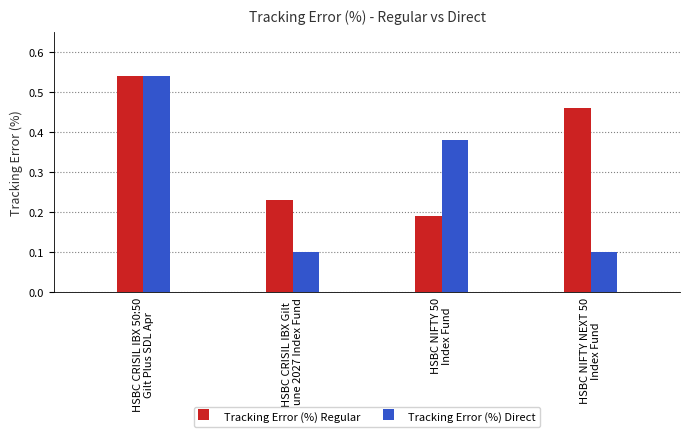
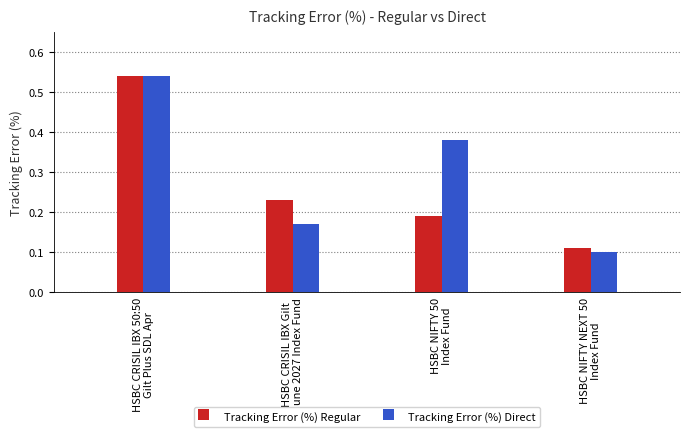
Tracking Error (%) Direct, HSBC CRISIL IBX Gilt June 2027 Index Fund: 0.10 -> 0.17
Tracking Error (%) Regular, HSBC NIFTY NEXT 50 Index Fund: 0.46 -> 0.11
